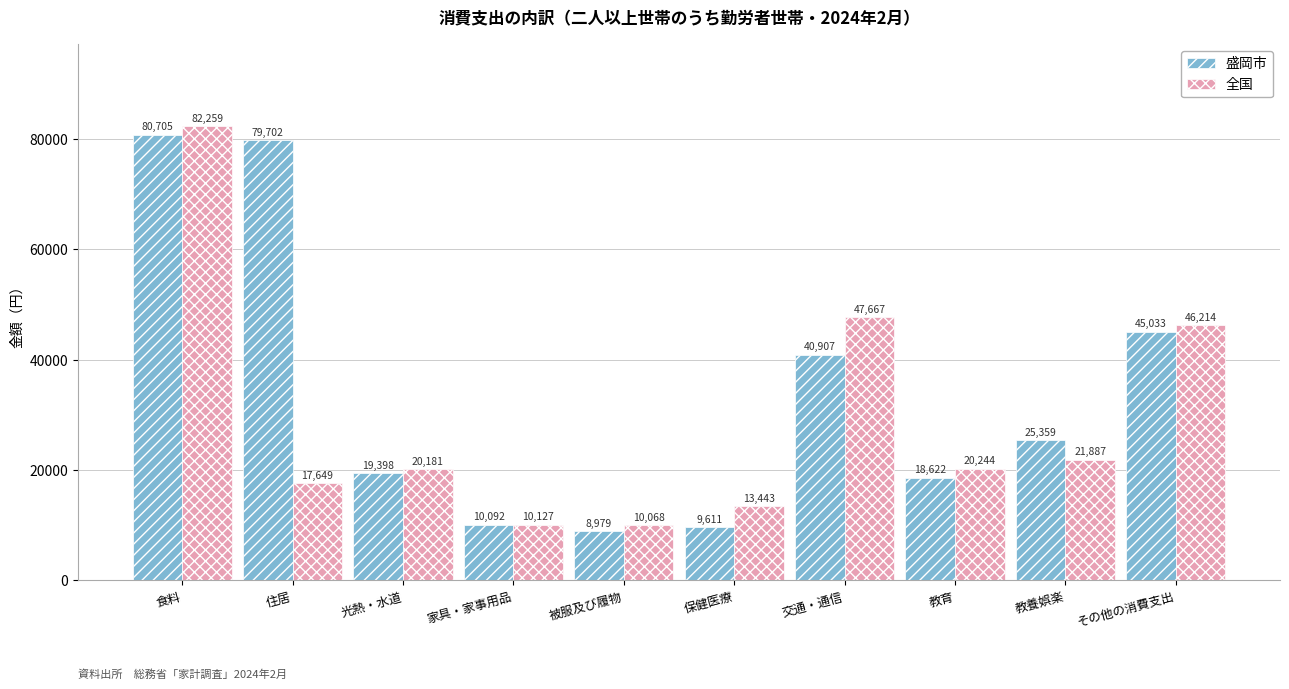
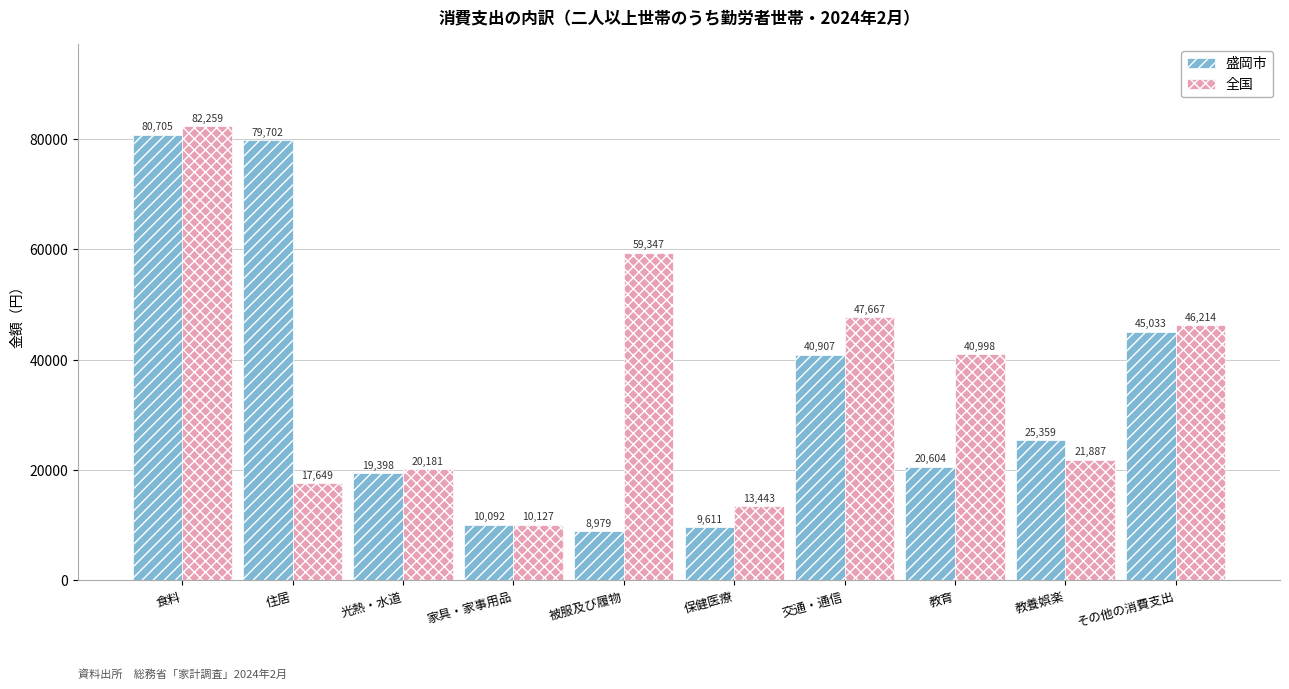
全国, 被服及び履物: 10,068 -> 59,347
盛岡市, 教育: 18,622 -> 20,604
全国, 教育: 20,244 -> 40,998
